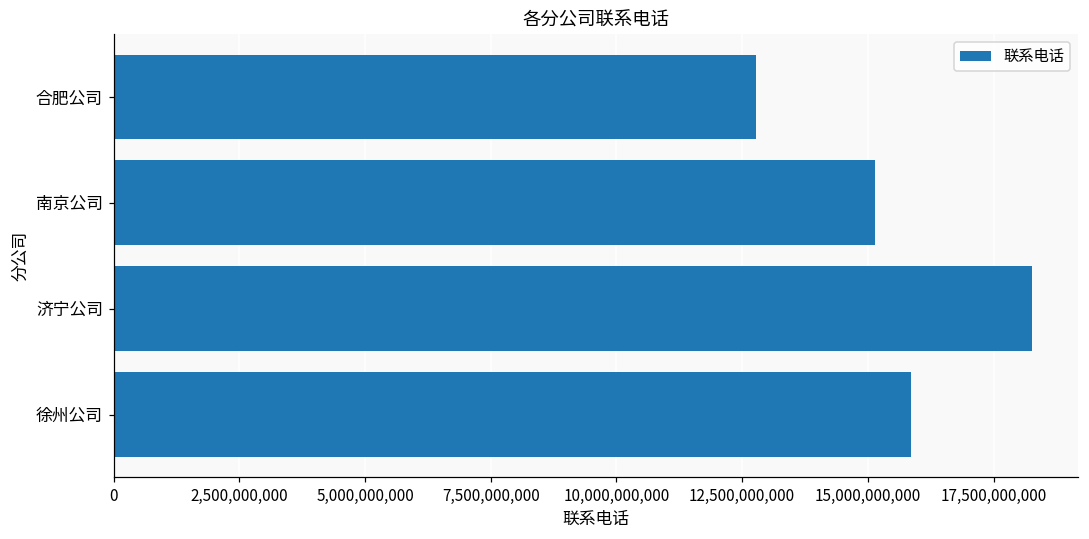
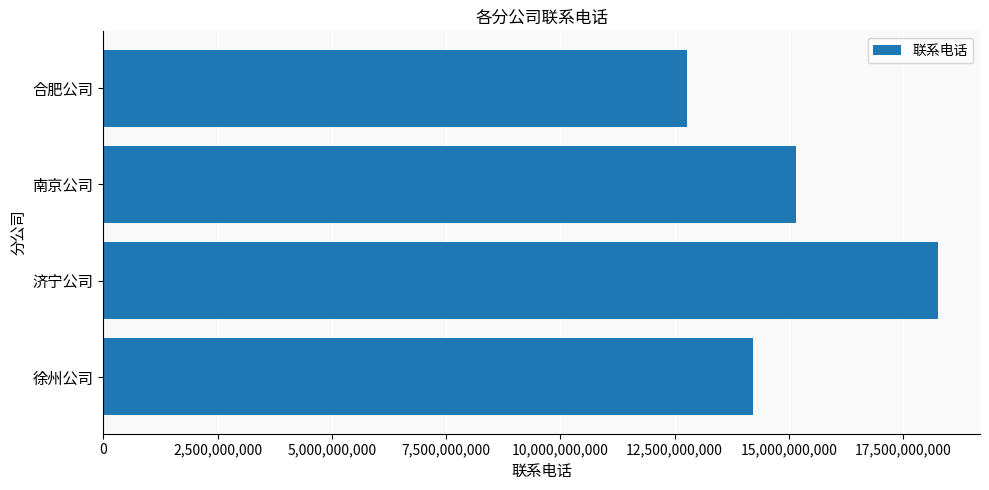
徐州公司: 15,900,000,000 -> 14,200,000,000
